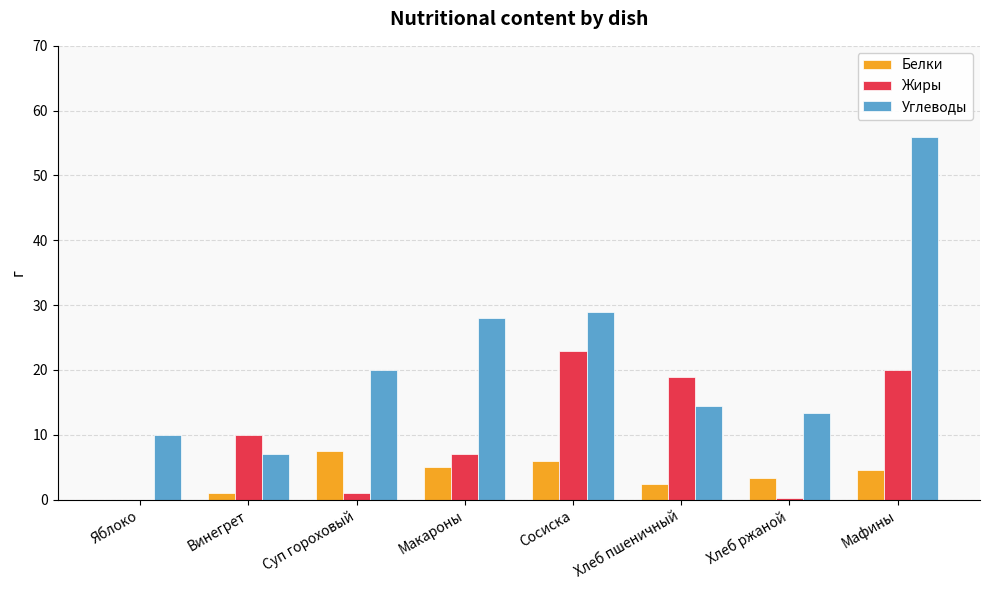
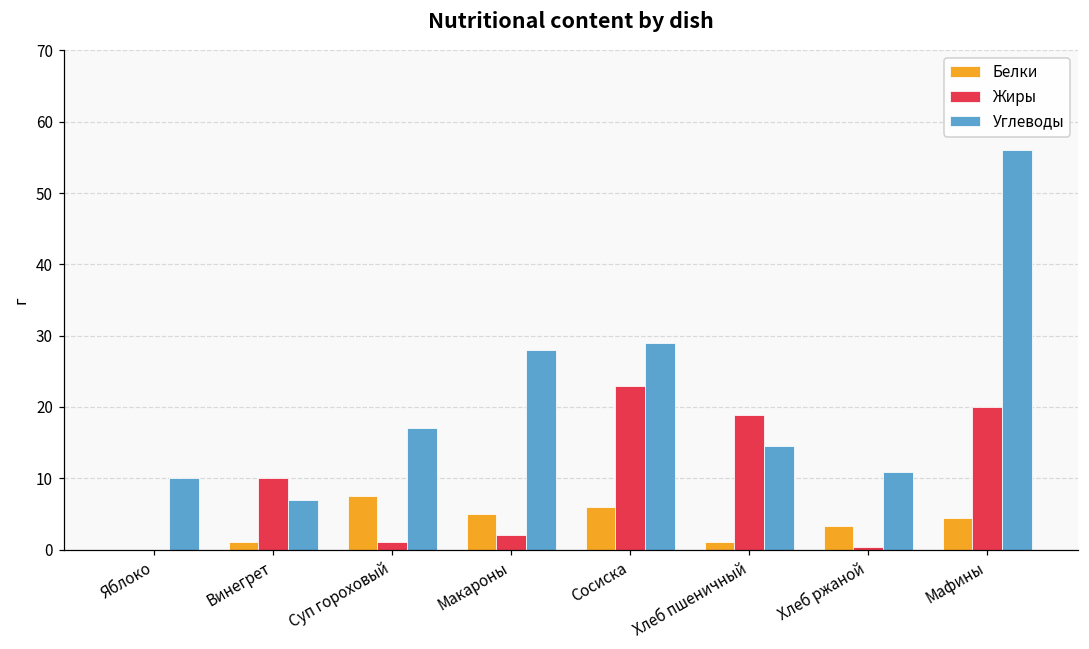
Углеводы, Суп гороховый: 20 -> 17
Жиры, Макароны: 7 -> 2
Белки, Хлеб пшеничный: 2 -> 1
Углеводы, Хлеб ржаной: 13 -> 11
